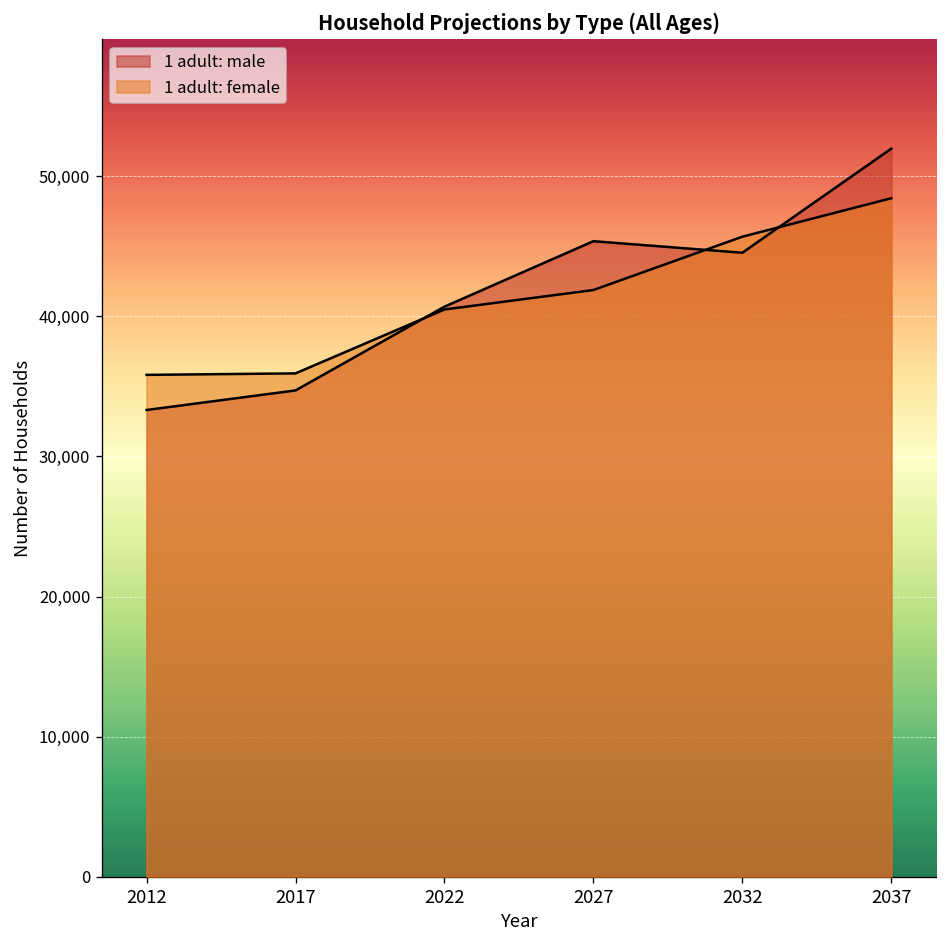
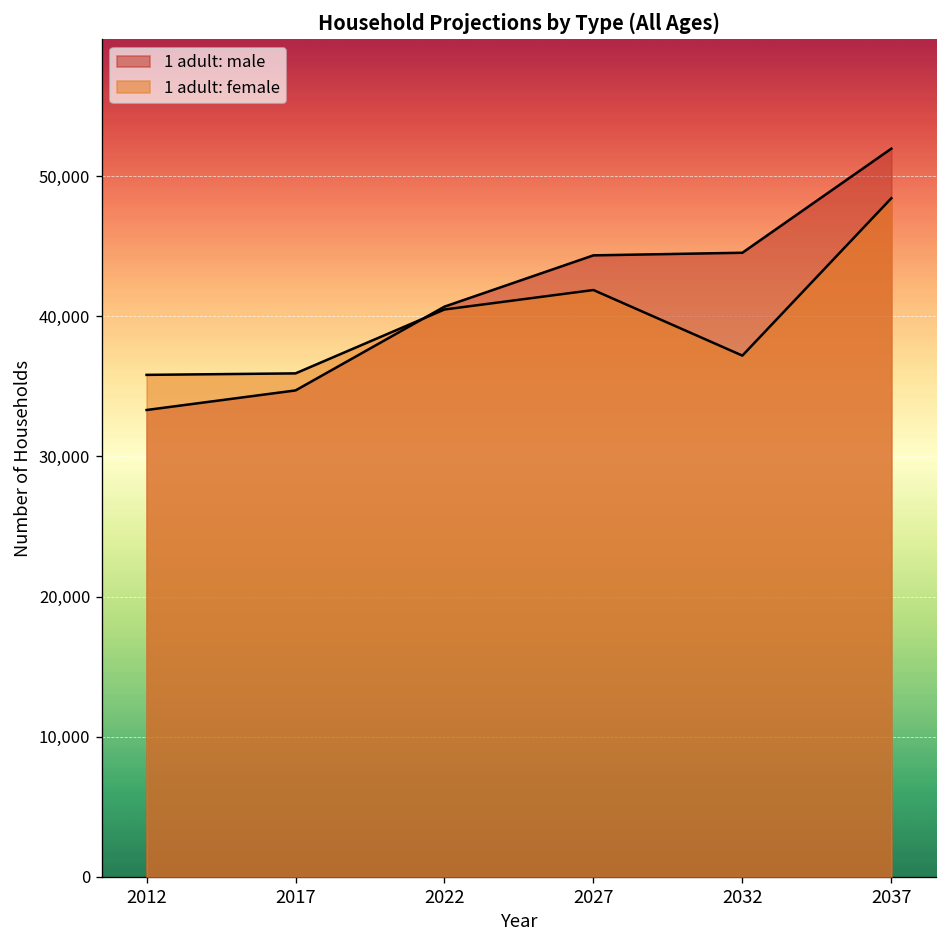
1 adult: male, 2027: 45,300 -> 44,300
1 adult: female, 2032: 45,700 -> 37,200
